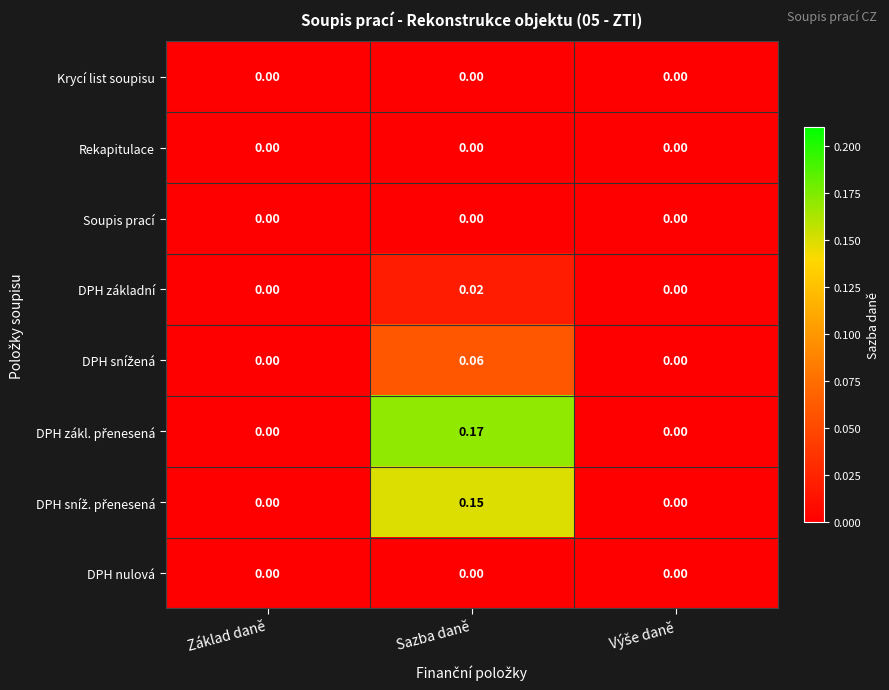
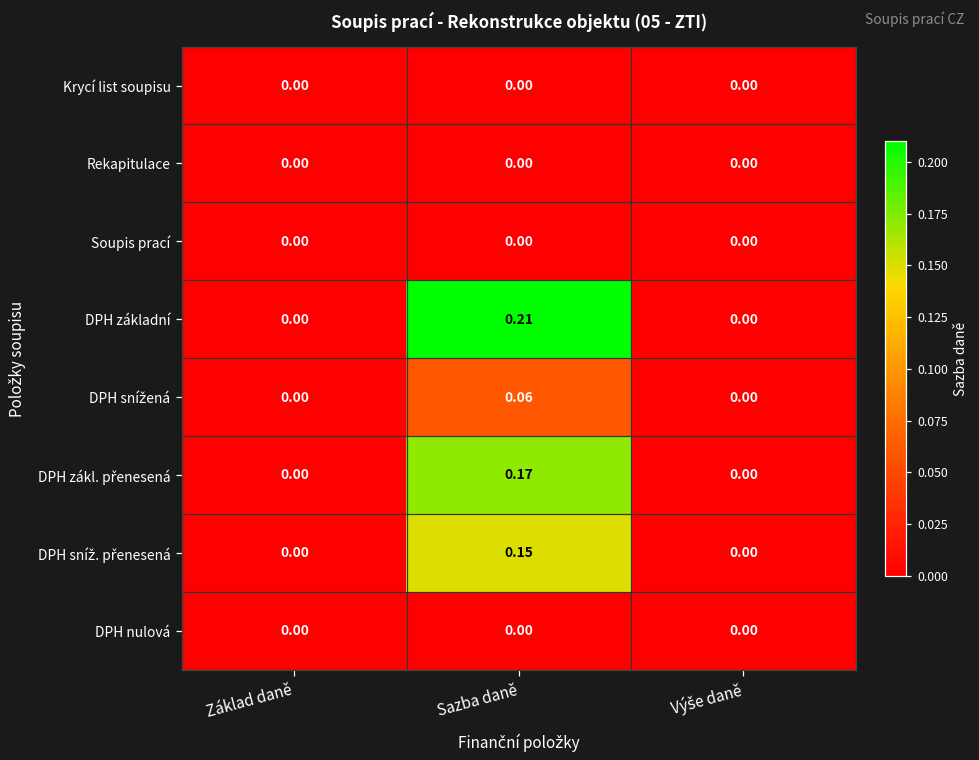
DPH základní, Sazba daně: 0.02 -> 0.21
